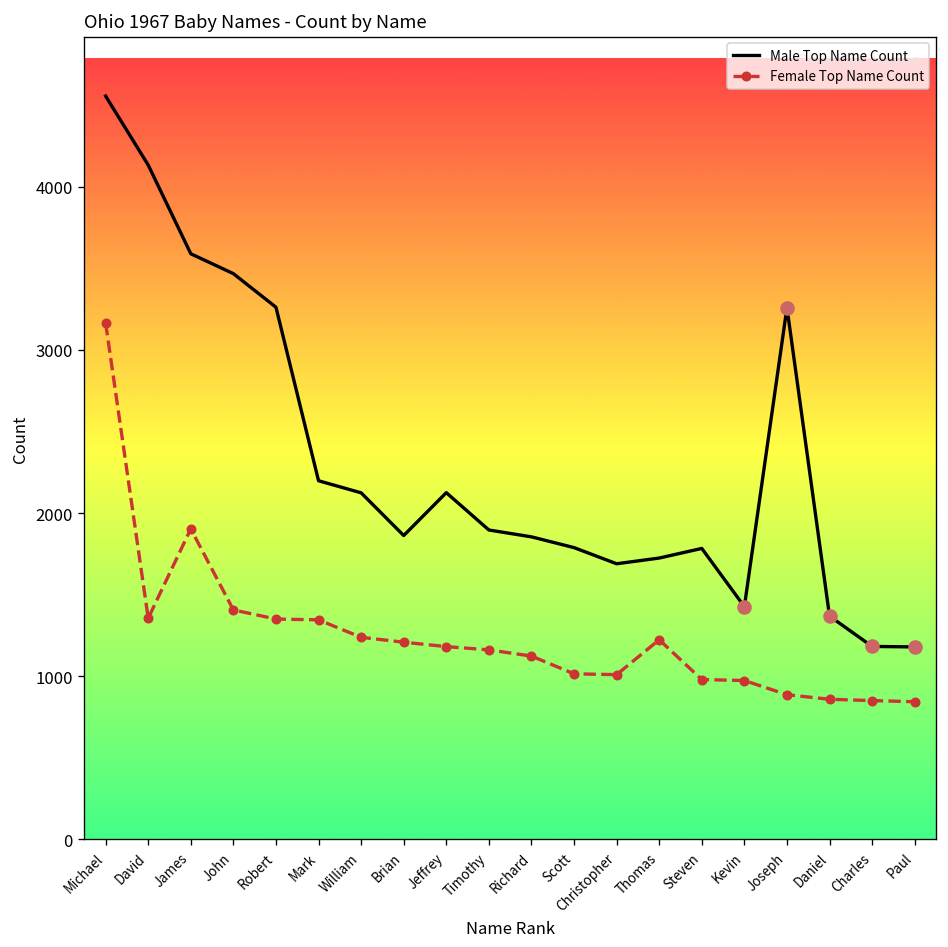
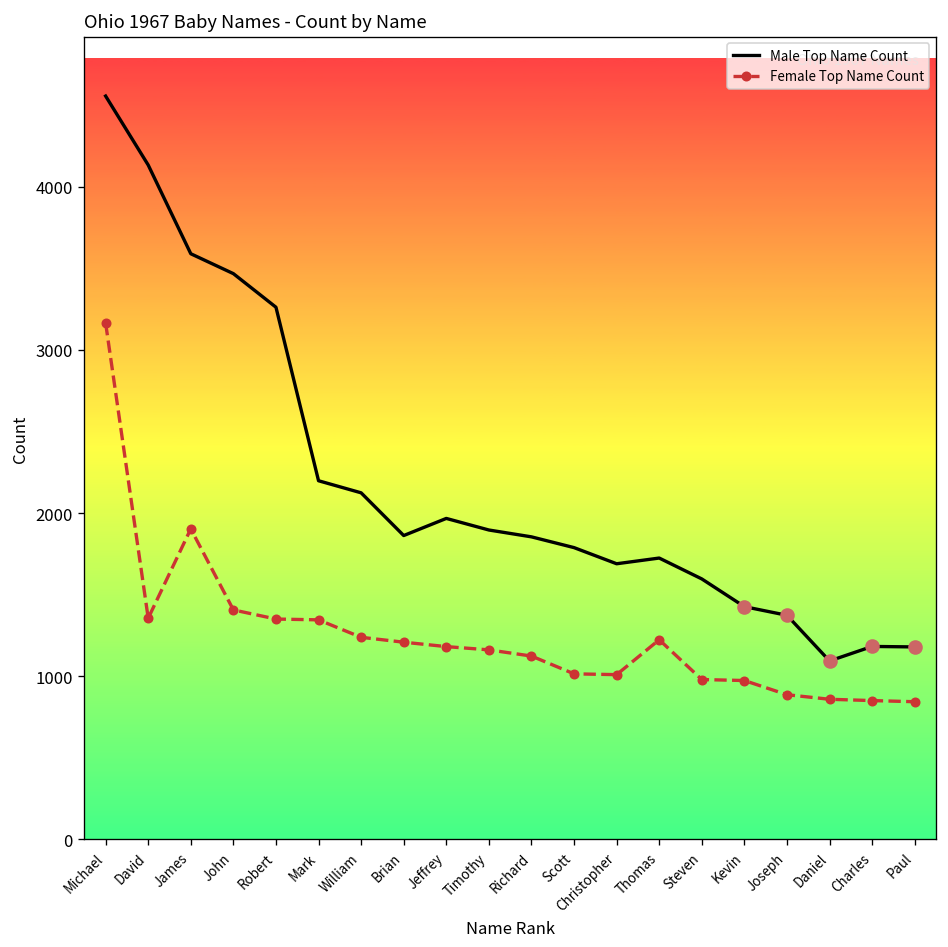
Male Top Name Count, Jeffrey: 2130 -> 1970
Male Top Name Count, Steven: 1780 -> 1600
Male Top Name Count, Joseph: 3260 -> 1370
Male Top Name Count, Daniel: 1370 -> 1090
